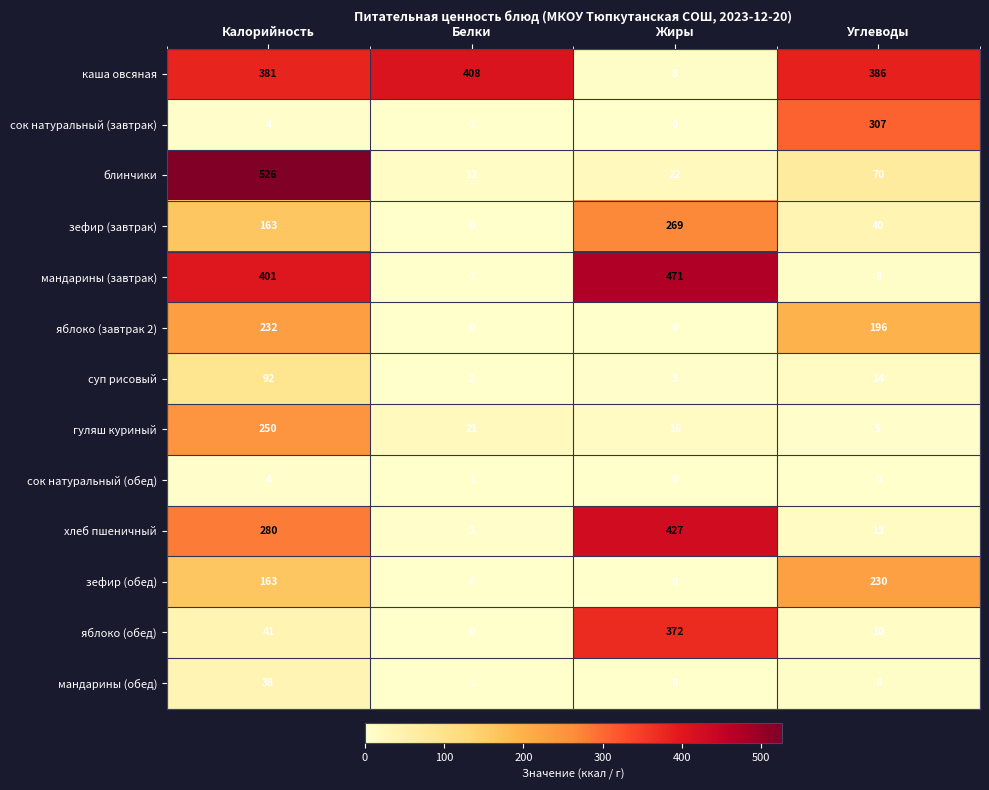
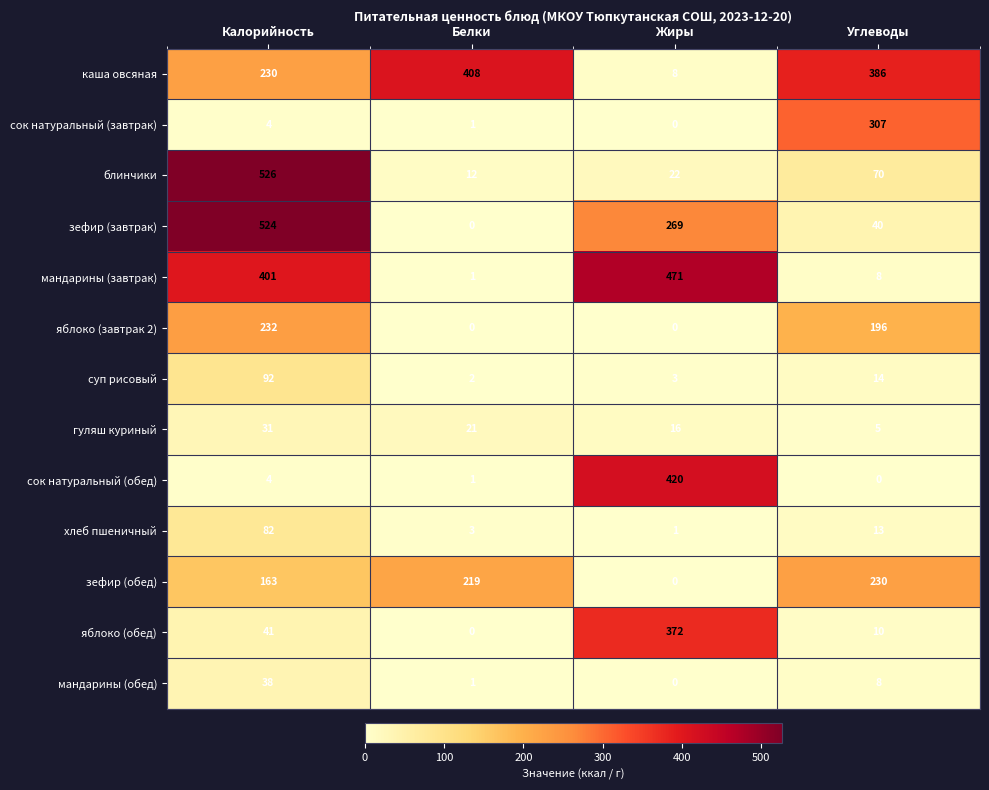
каша овсяная, Калорийность: 381 -> 230
зефир (завтрак), Калорийность: 163 -> 524
гуляш куриный, Калорийность: 250 -> 31
сок натуральный (обед), Жиры: 0 -> 420
хлеб пшеничный, Калорийность: 280 -> 82
хлеб пшеничный, Жиры: 427 -> 1
зефир (обед), Белки: 0 -> 219
